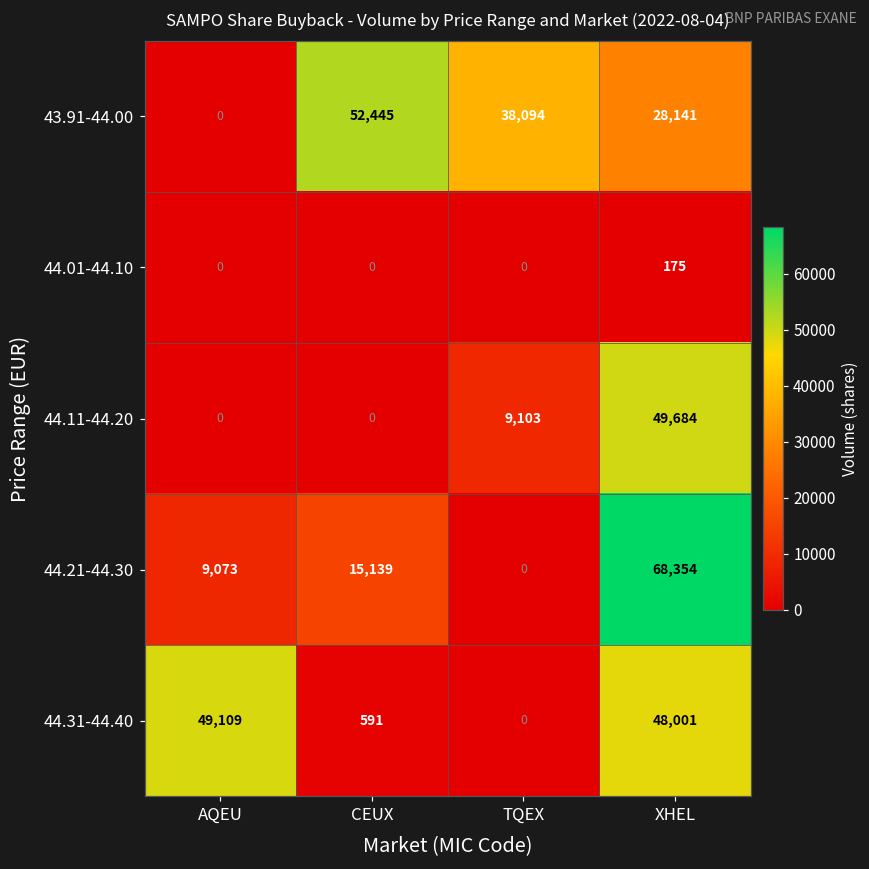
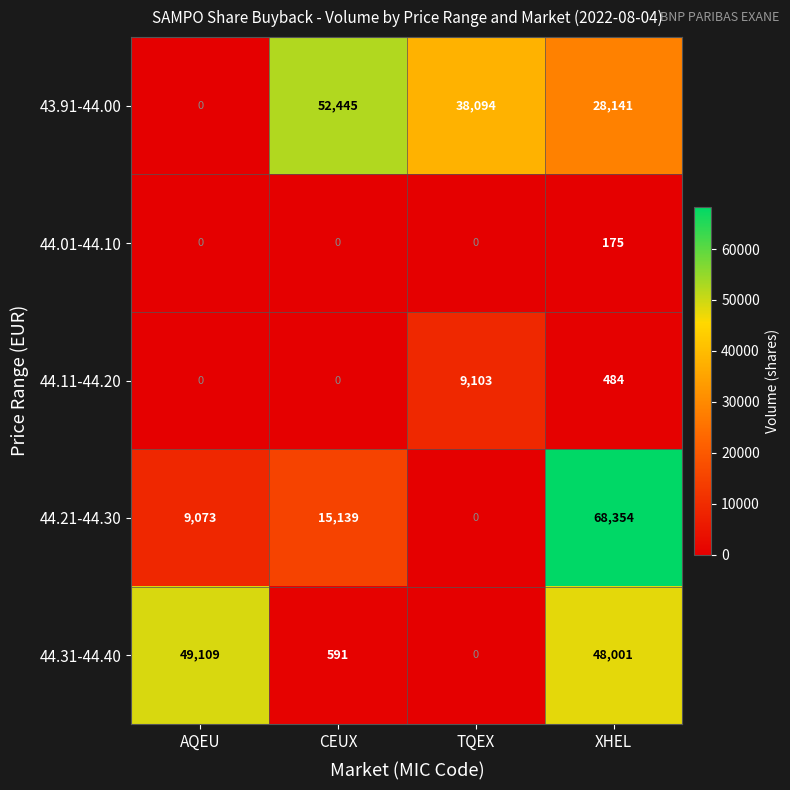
44.11-44.20, XHEL: 49,684 -> 484
